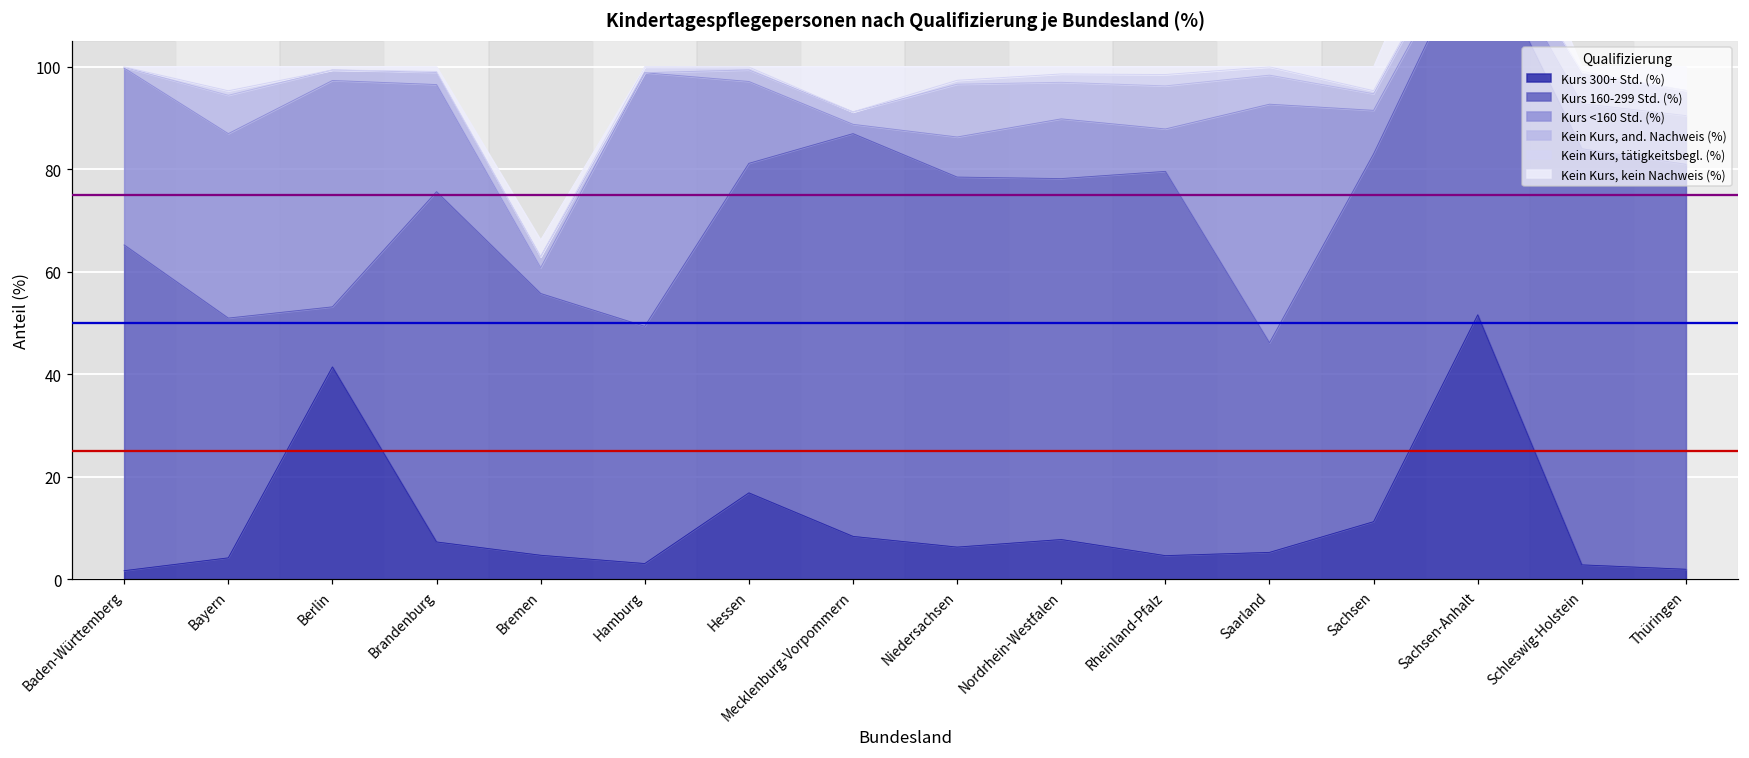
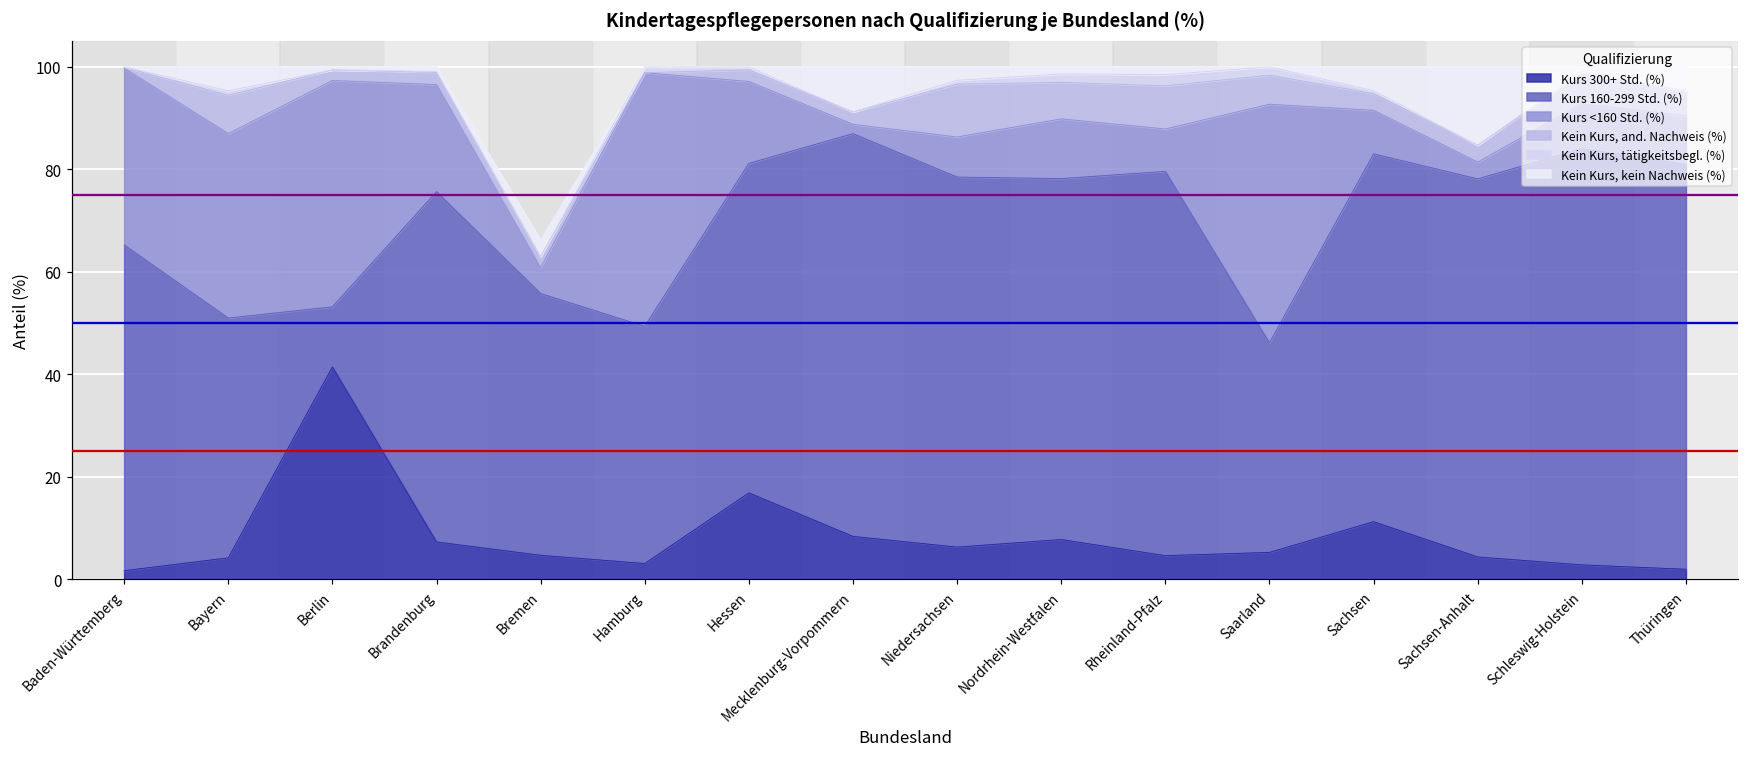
Kurs 300+ Std. (%), Sachsen-Anhalt: 52 -> 4
